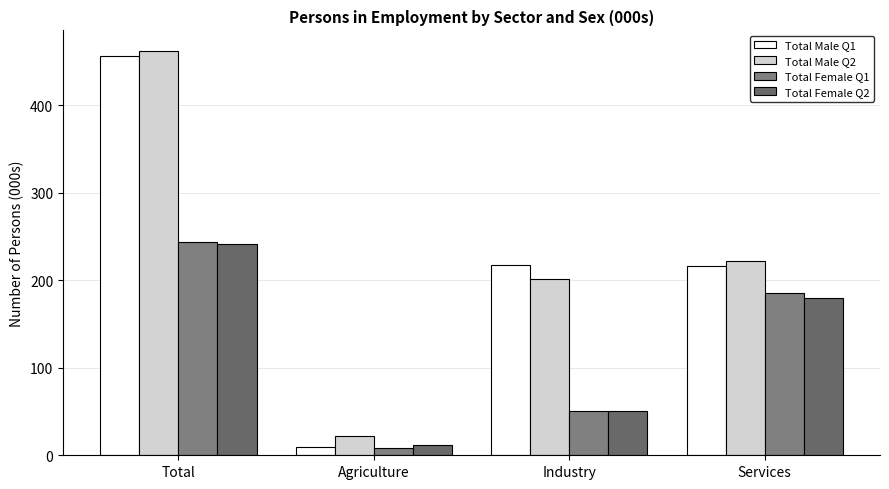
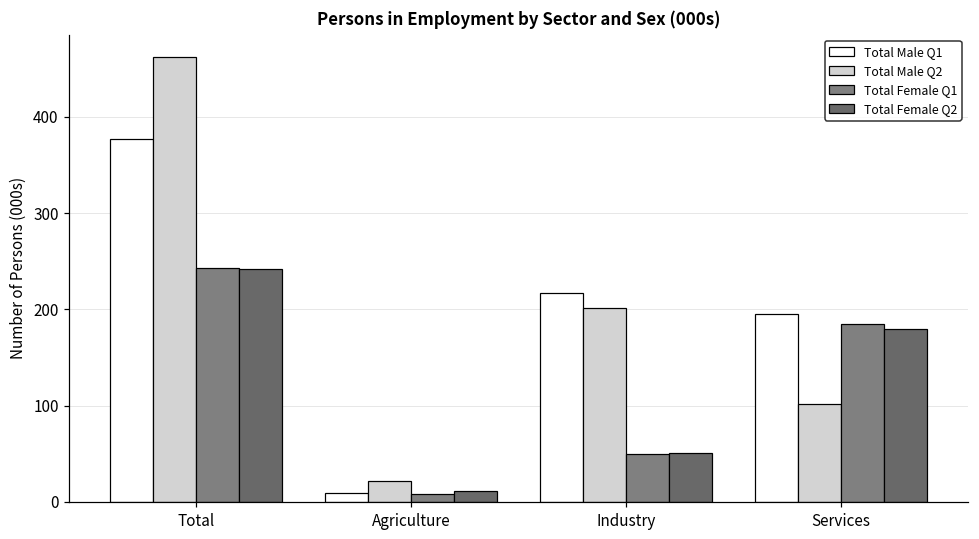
Total Male Q1, Total: 460 -> 380
Total Male Q1, Services: 220 -> 200
Total Male Q2, Services: 220 -> 100
